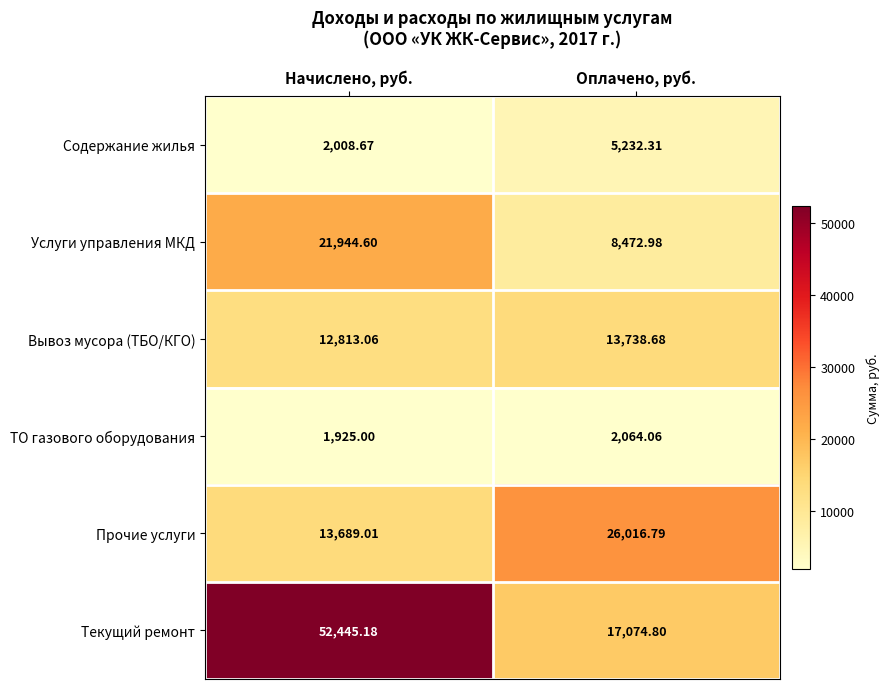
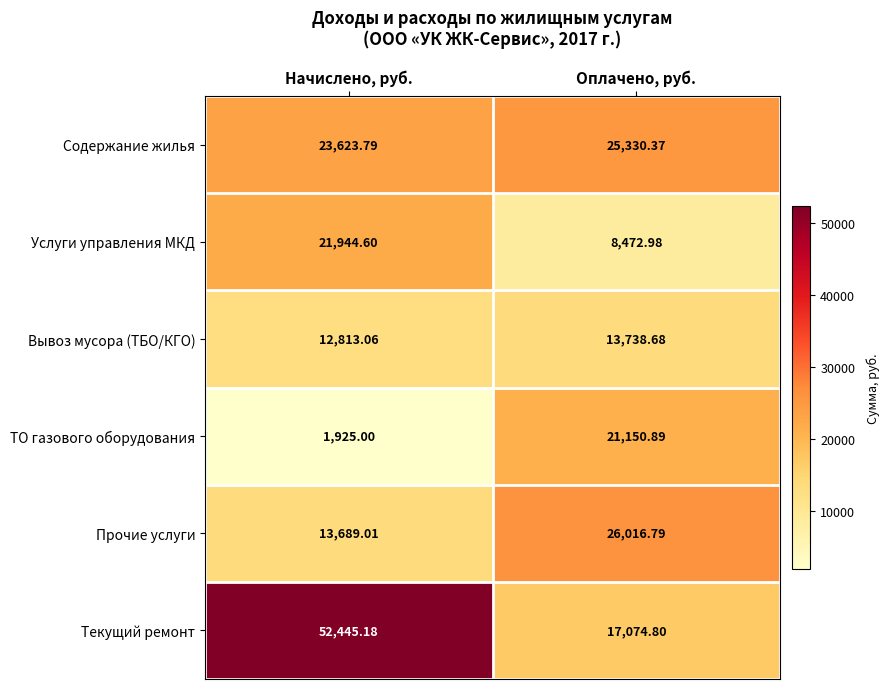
Содержание жилья, Начислено, руб.: 2,008.67 -> 23,623.79
Содержание жилья, Оплачено, руб.: 5,232.31 -> 25,330.37
ТО газового оборудования, Оплачено, руб.: 2,064.06 -> 21,150.89
